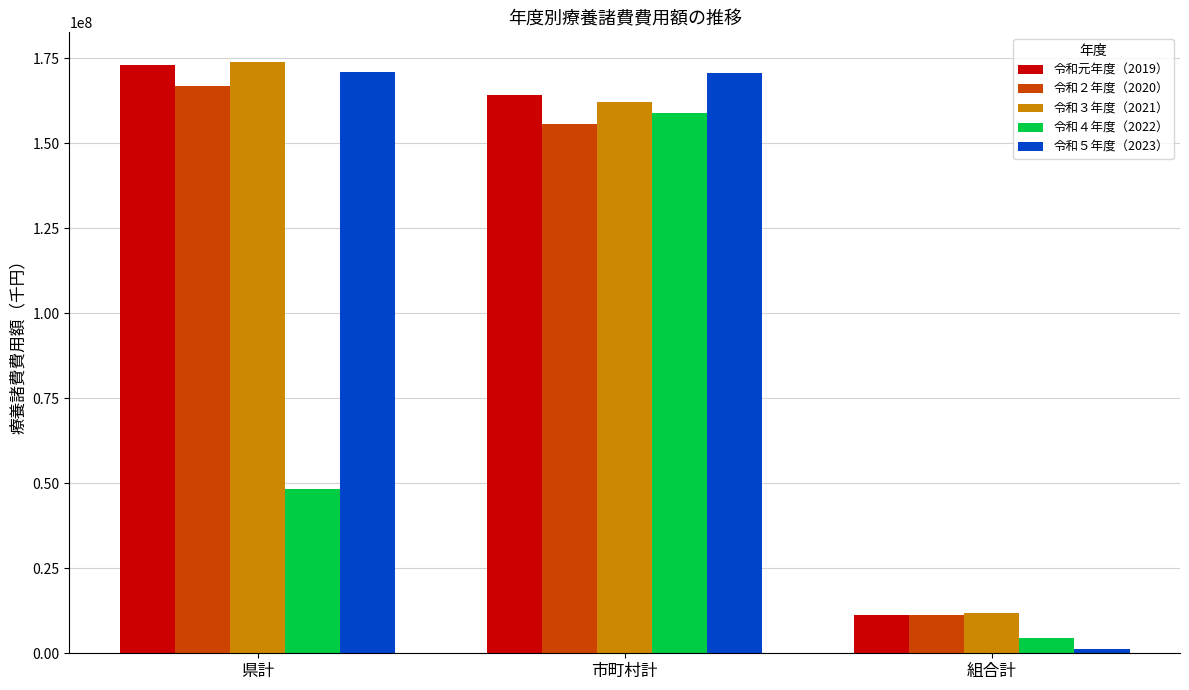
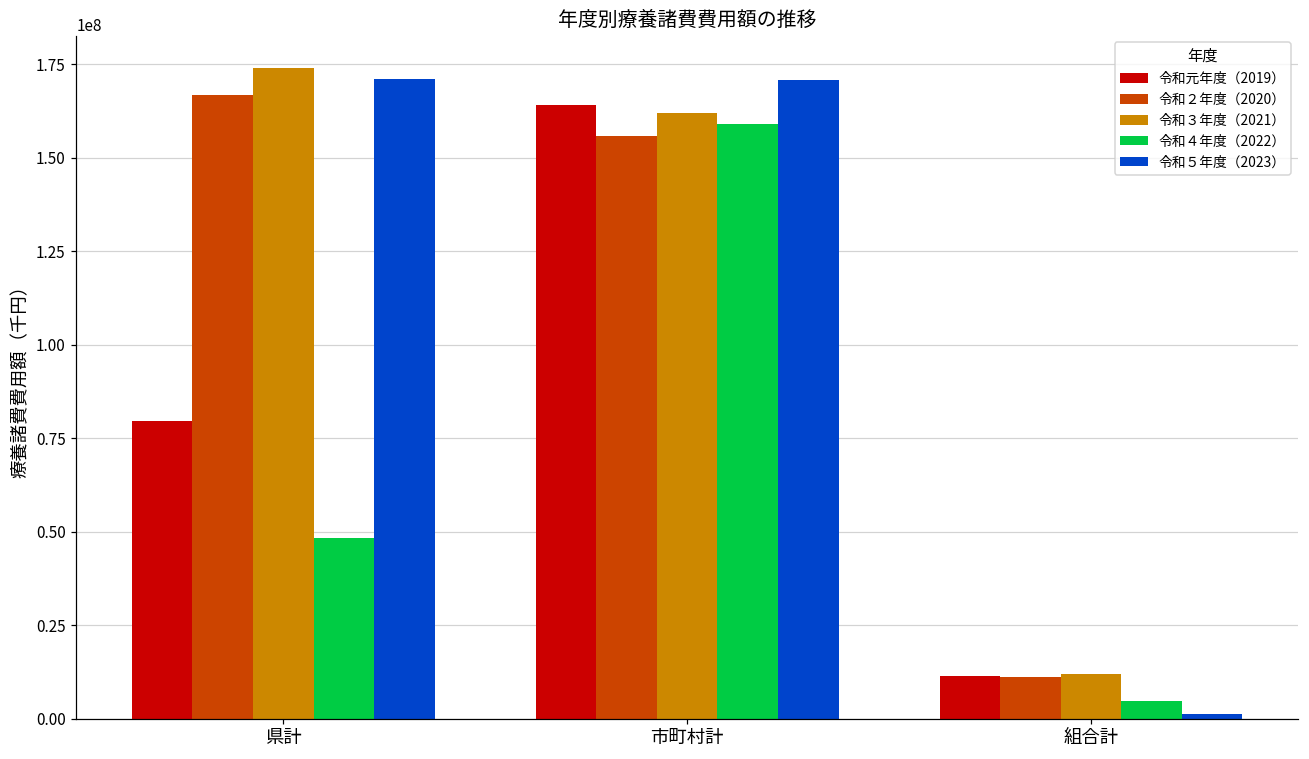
令和元年度（2019）, 県計: 173000000 -> 80000000
